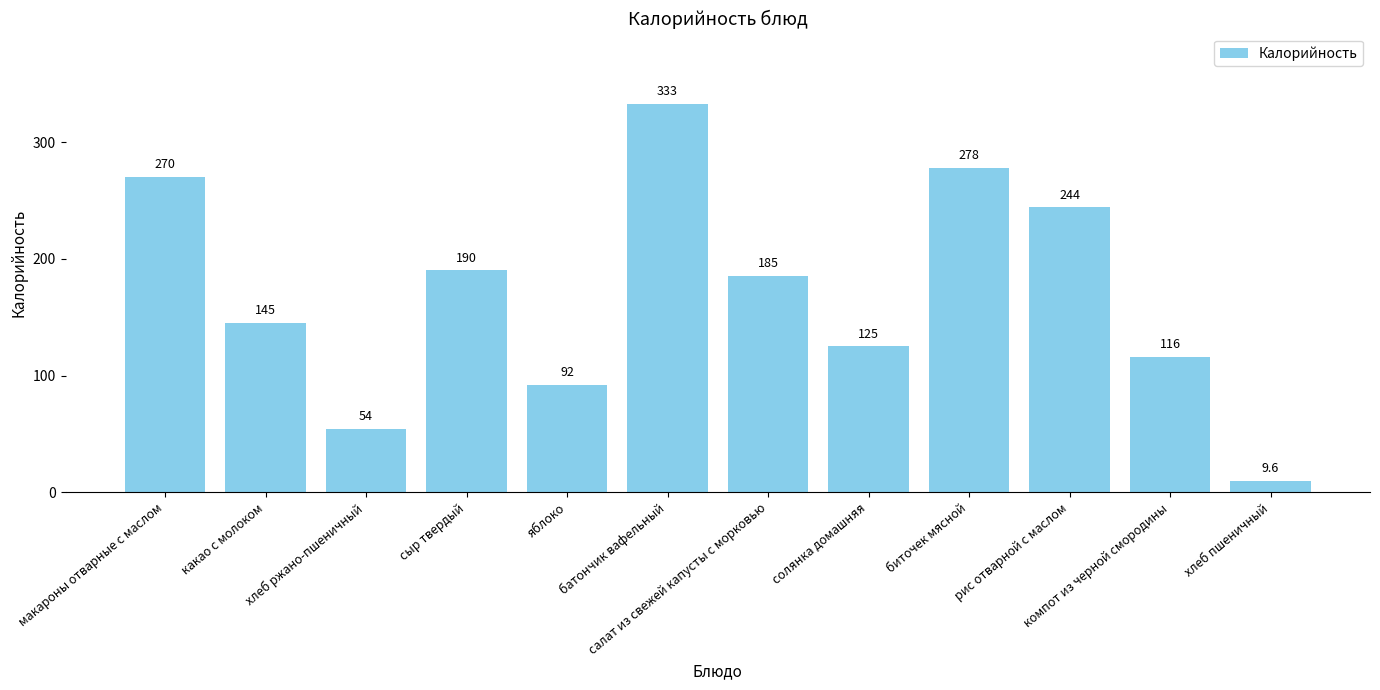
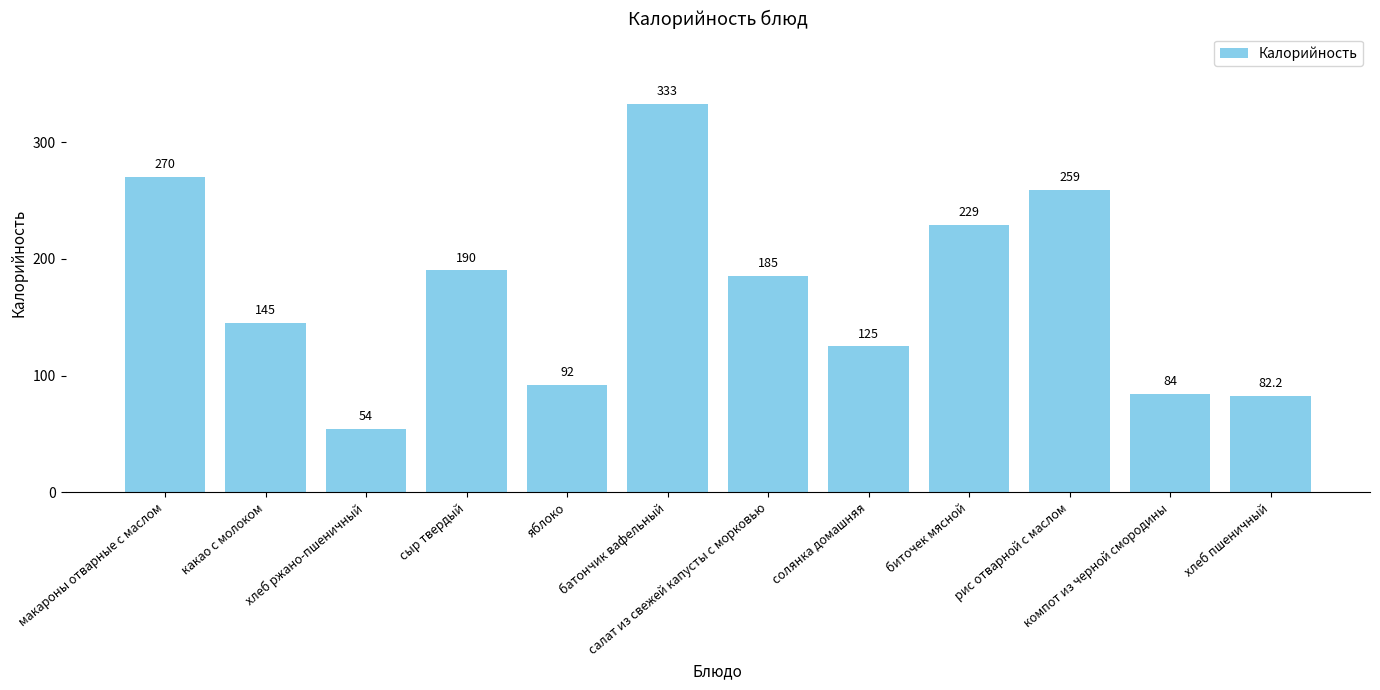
биточек мясной: 278 -> 229
рис отварной с маслом: 244 -> 259
компот из черной смородины: 116 -> 84
хлеб пшеничный: 9.6 -> 82.2
